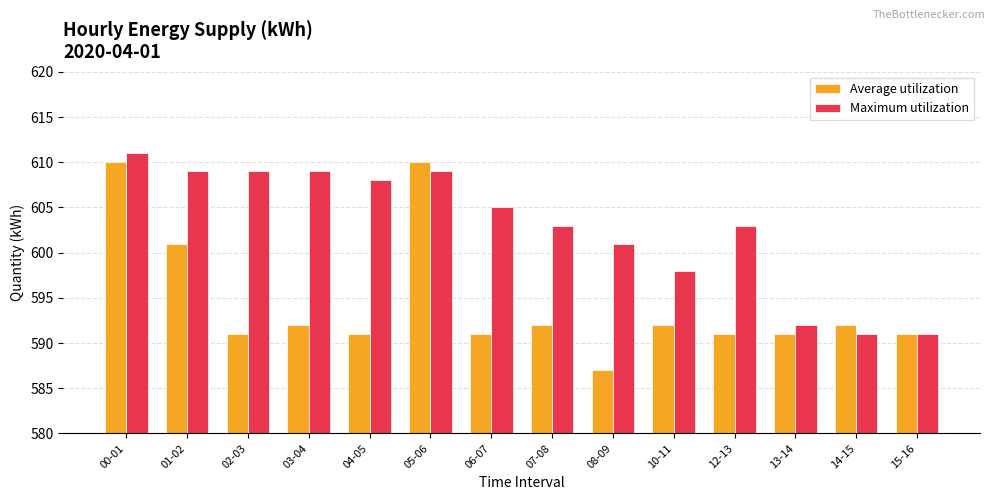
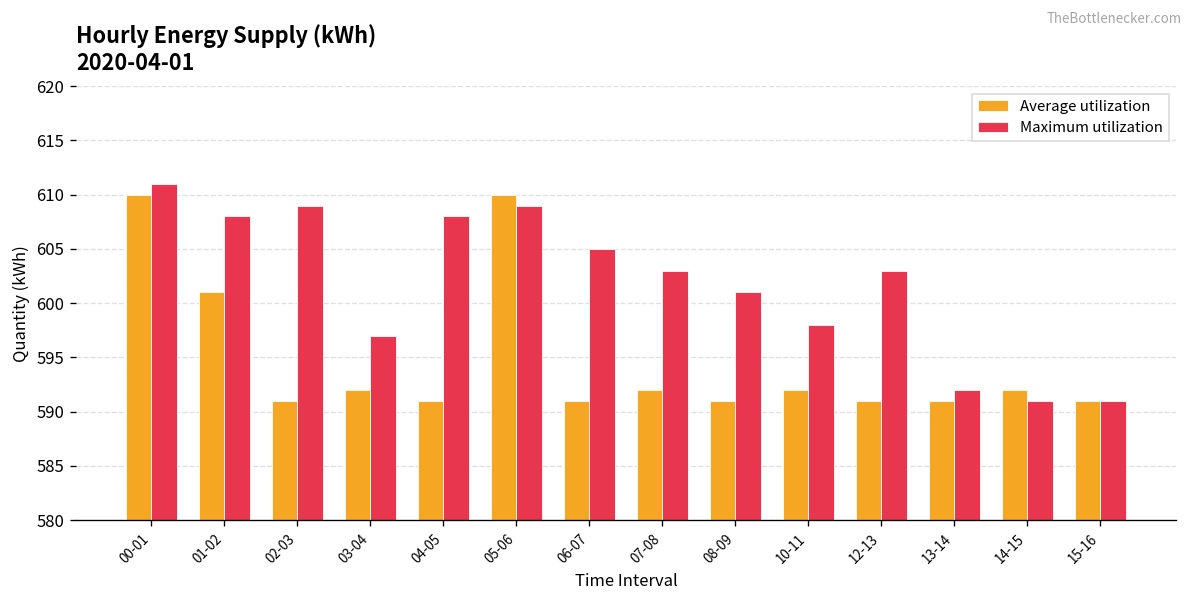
Maximum utilization, 01-02: 609 -> 608
Maximum utilization, 03-04: 609 -> 597
Average utilization, 08-09: 587 -> 591
